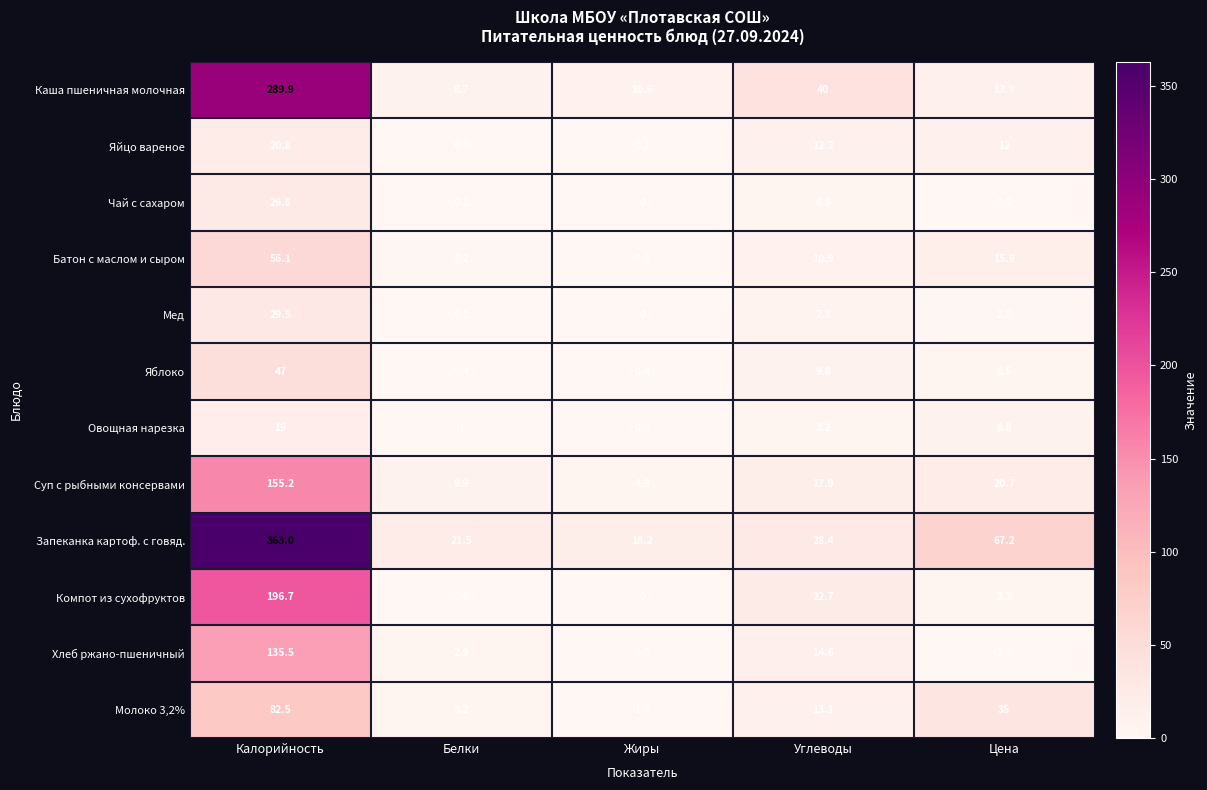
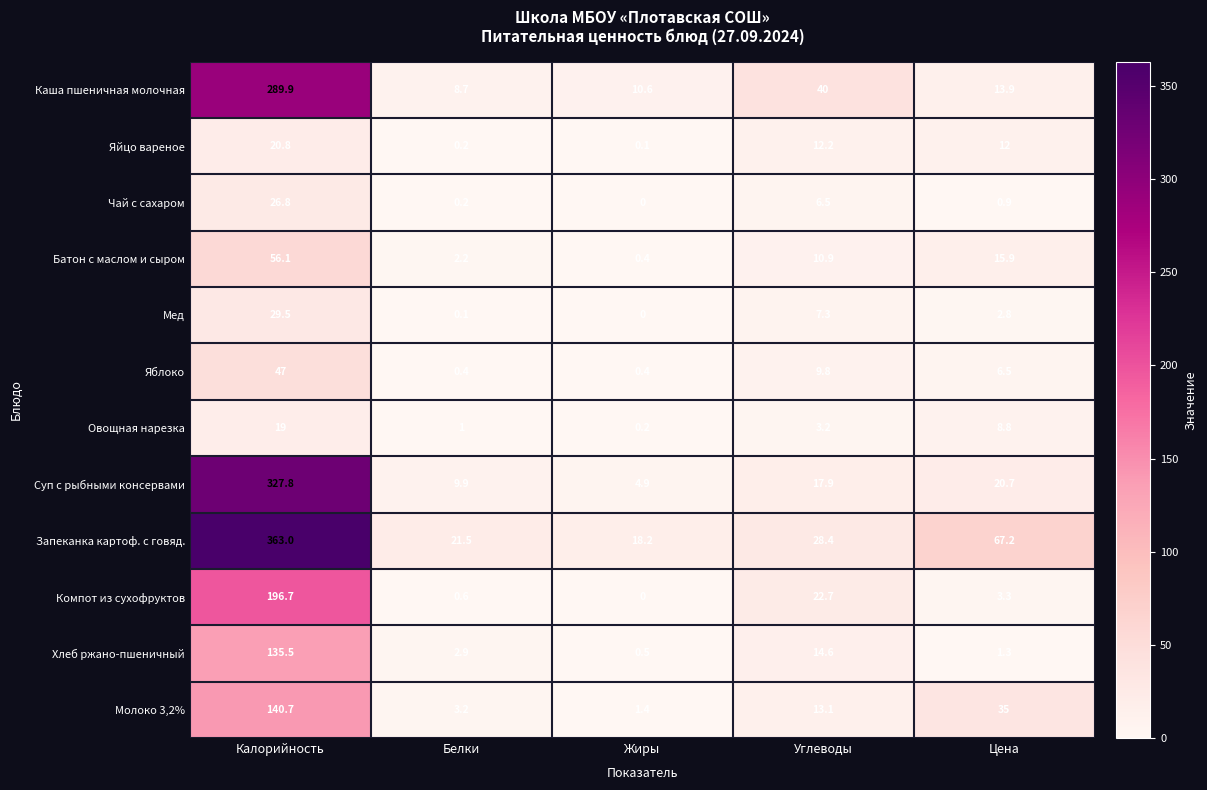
Суп с рыбными консервами, Калорийность: 155.2 -> 327.8
Молоко 3,2%, Калорийность: 82.5 -> 140.7
